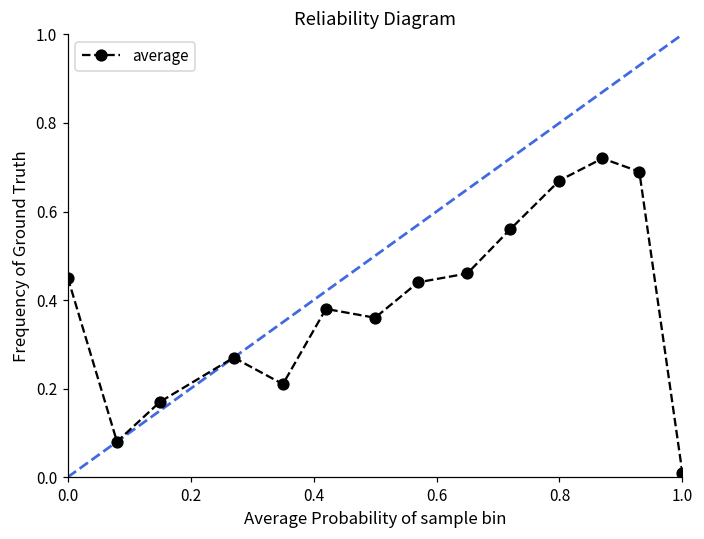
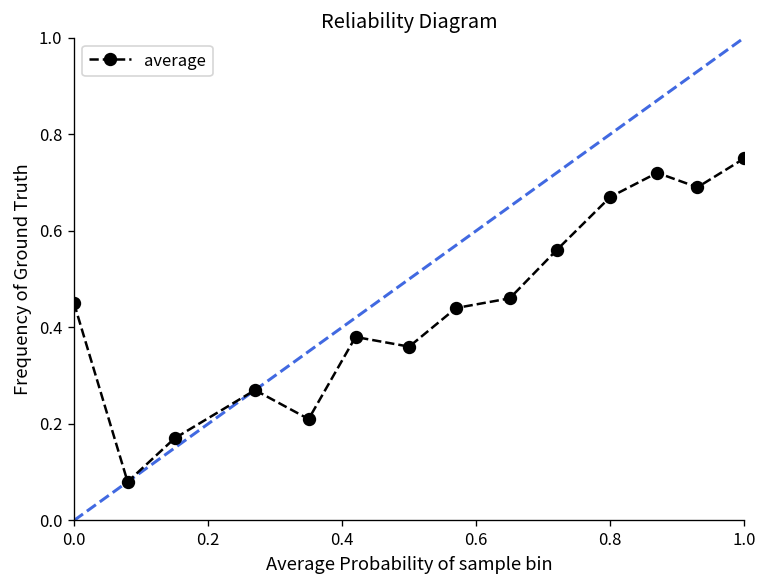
average, 1.0: 0.01 -> 0.75
